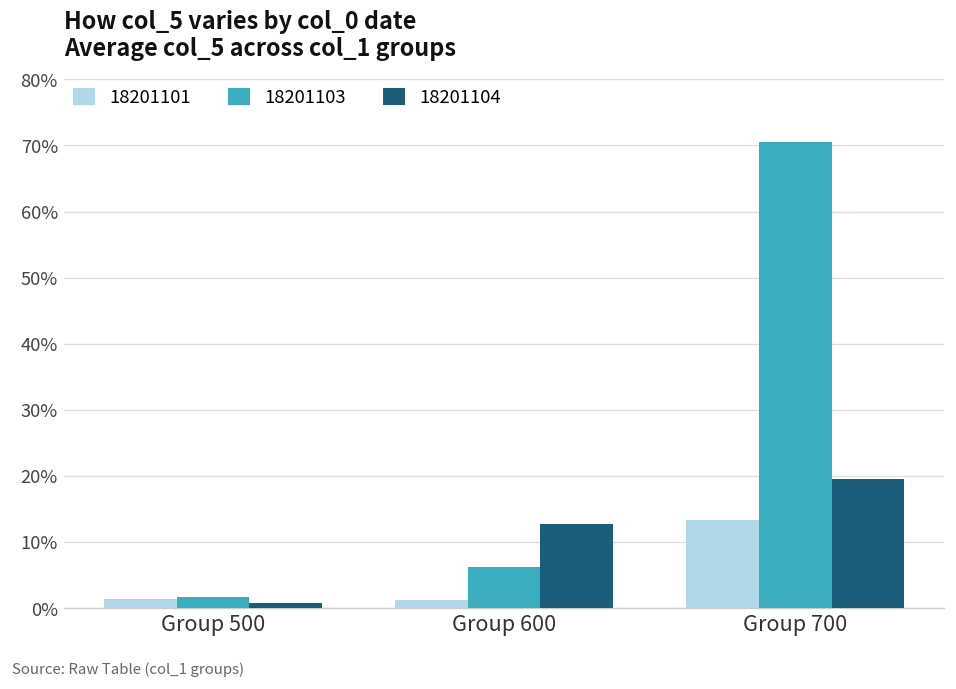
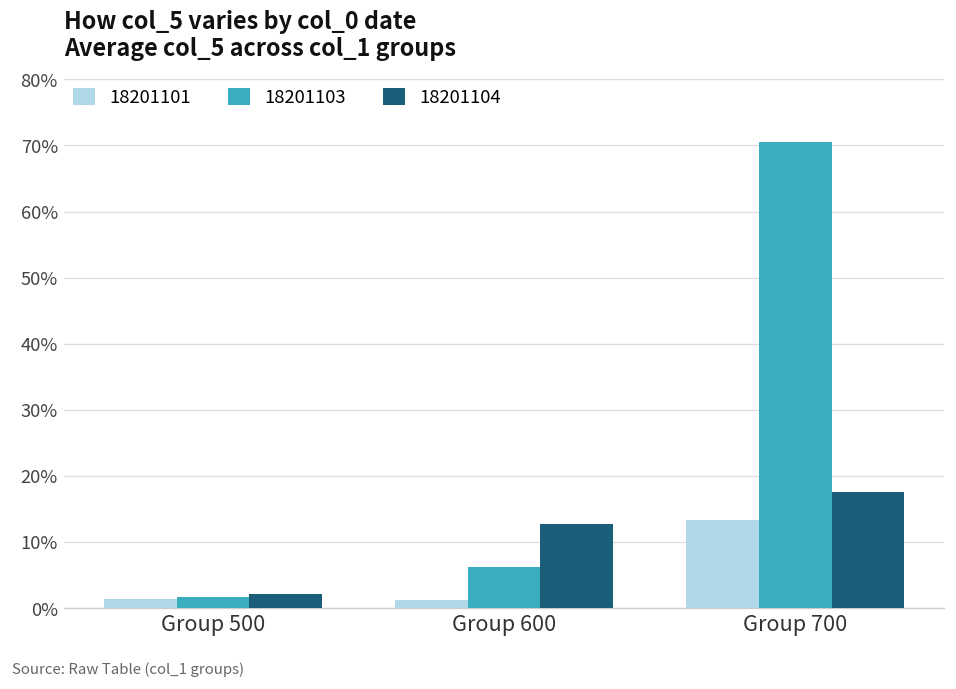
18201104, Group 500: 1% -> 2%
18201104, Group 700: 19% -> 18%
